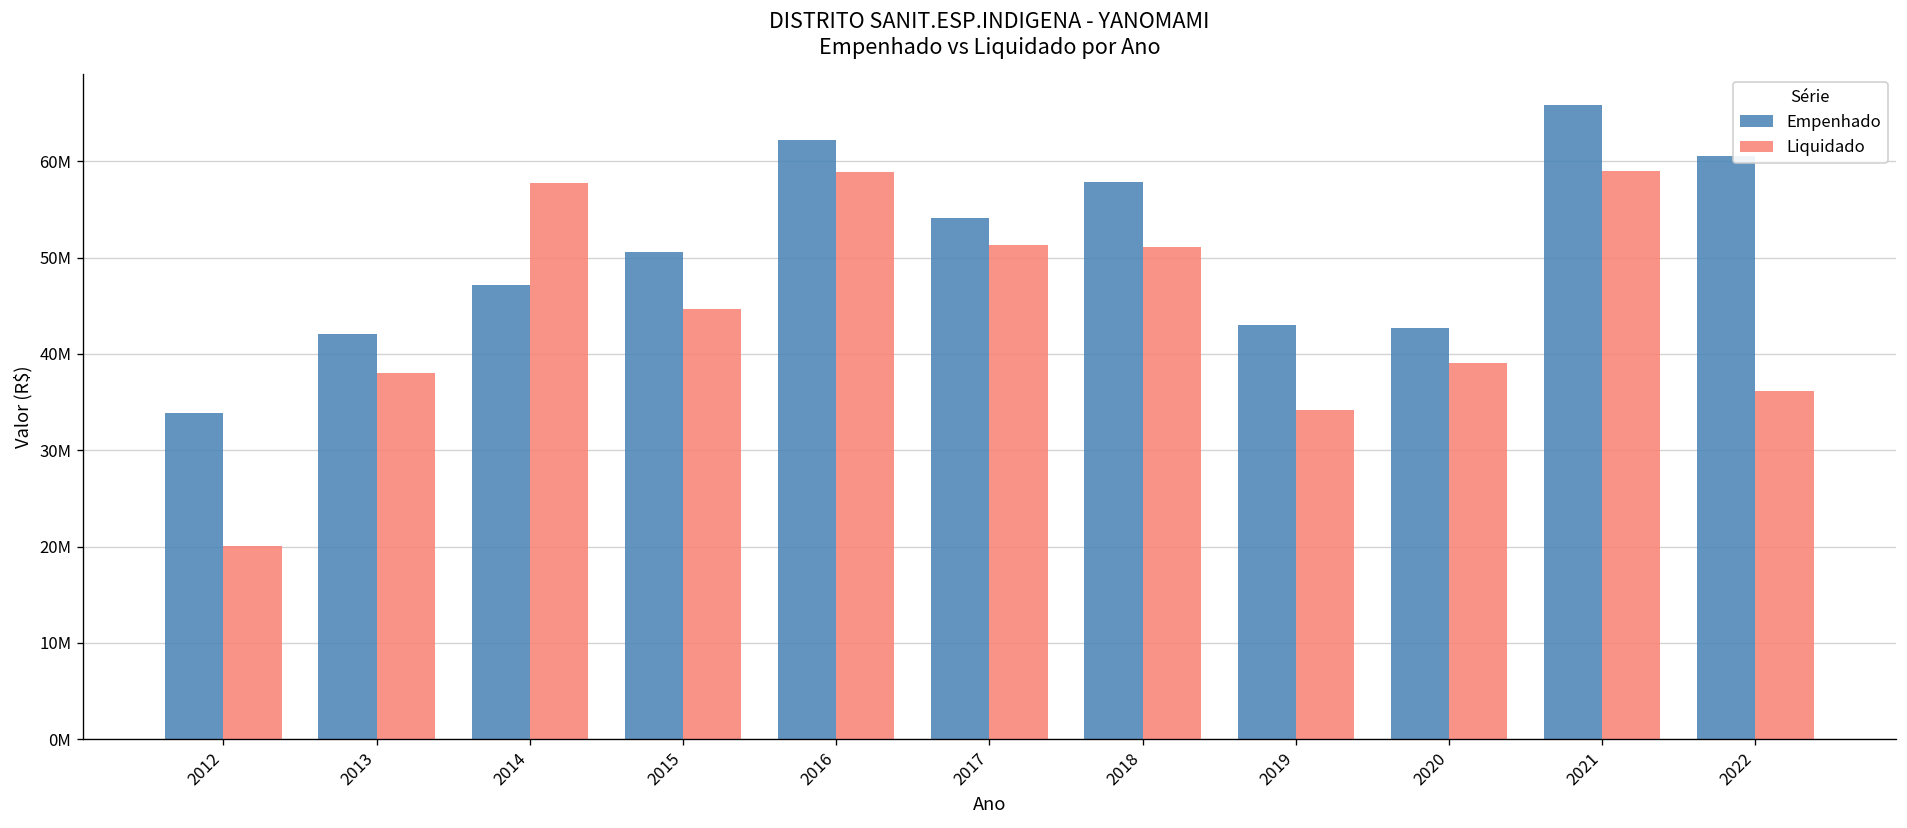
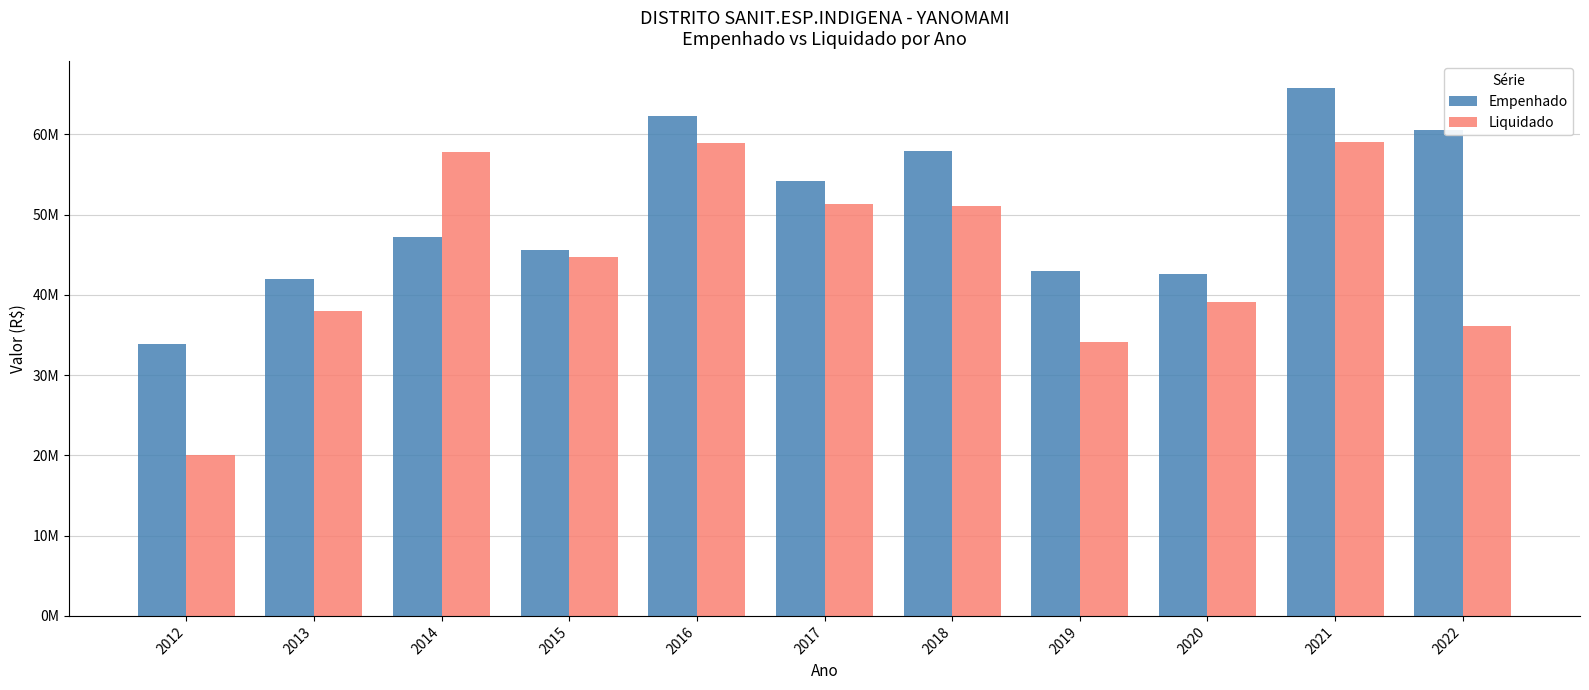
Empenhado, 2015: 51000000 -> 46000000
